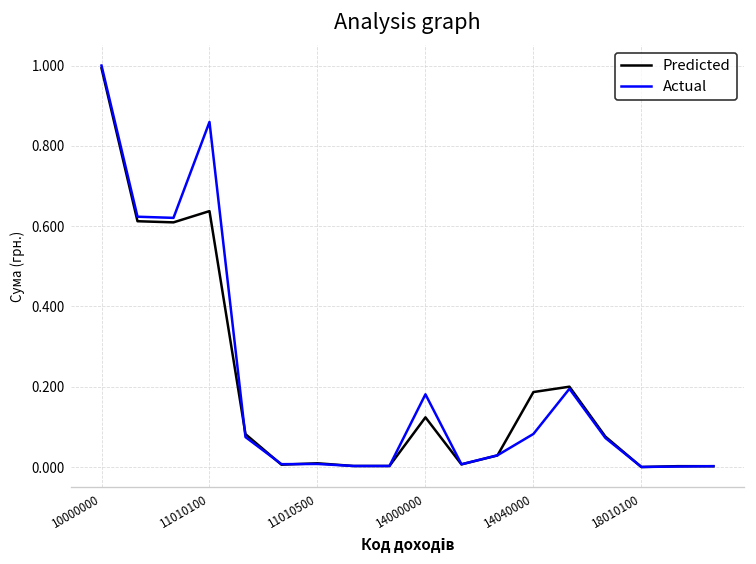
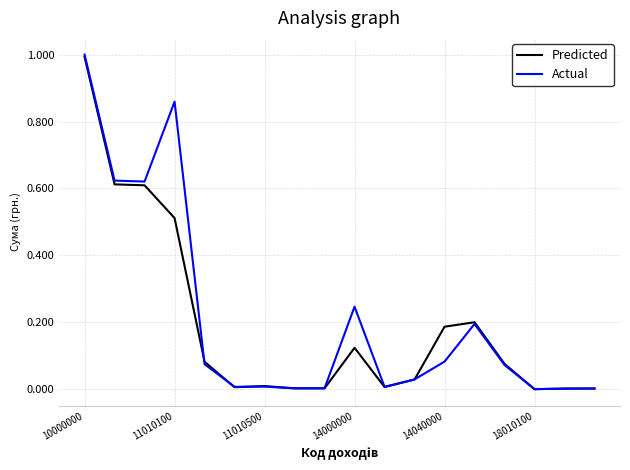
Predicted, 11010100: 0.64 -> 0.51
Actual, 14000000: 0.18 -> 0.25
